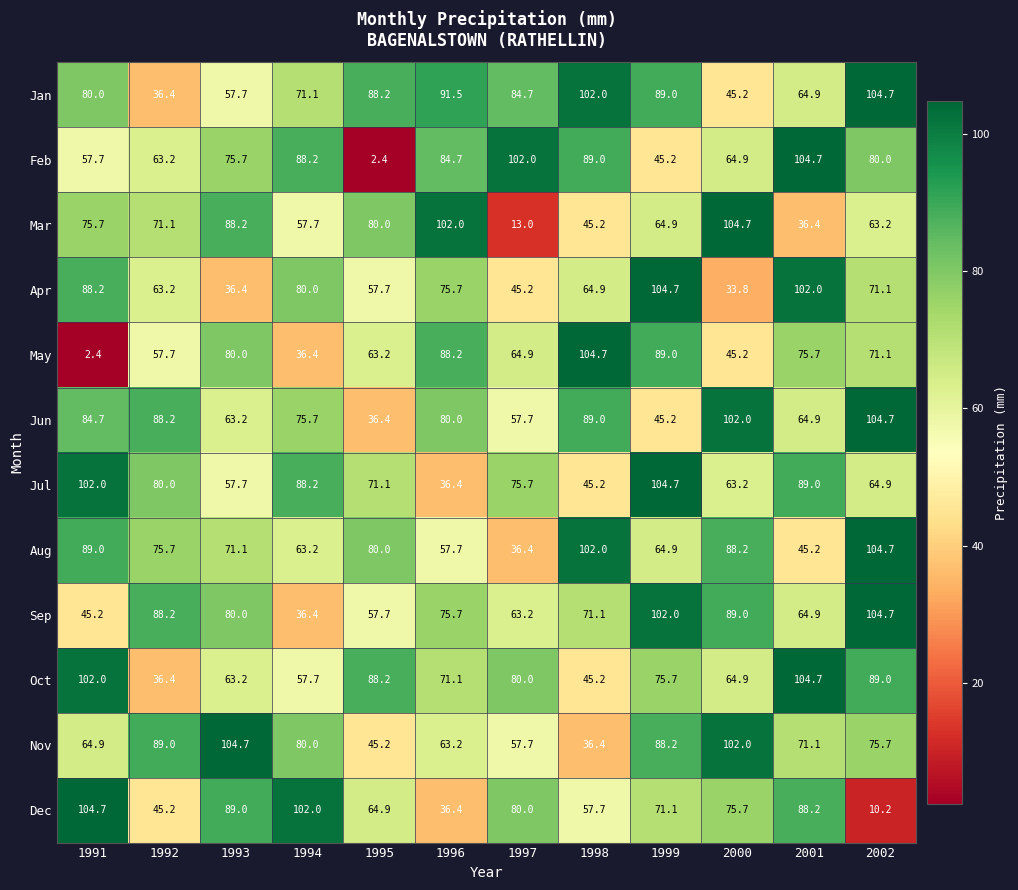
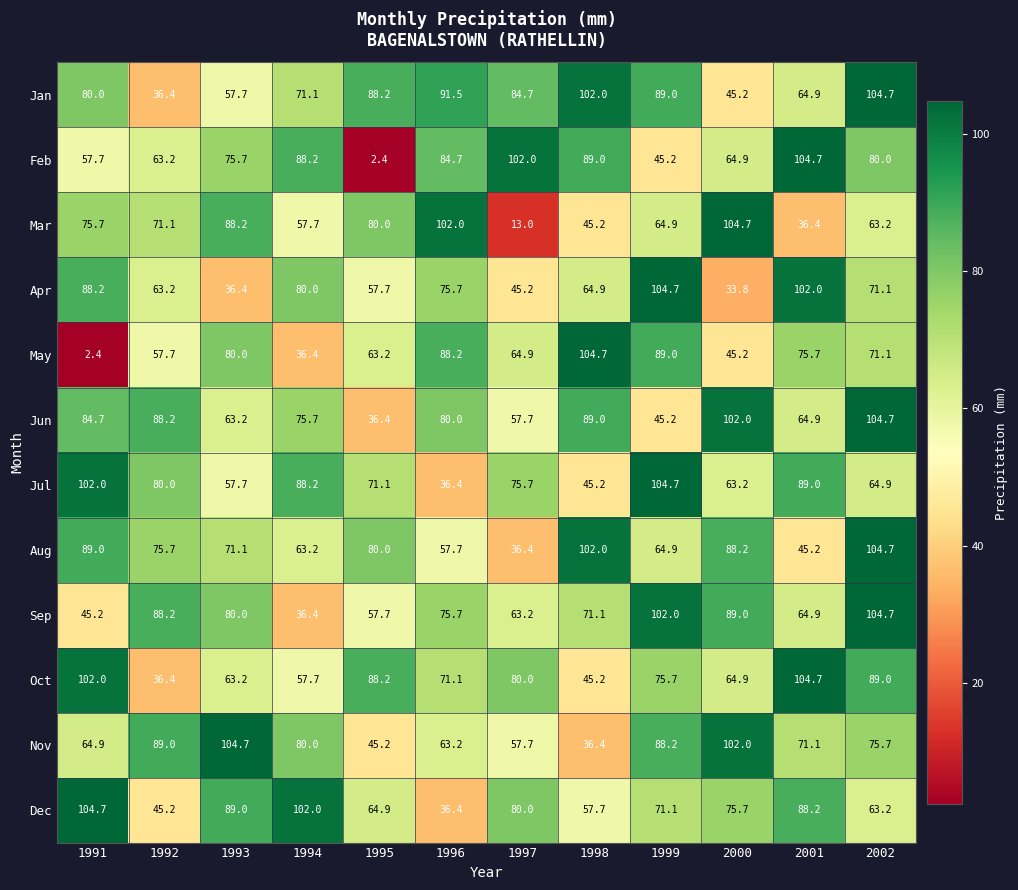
Dec, 2002: 10.2 -> 63.2
